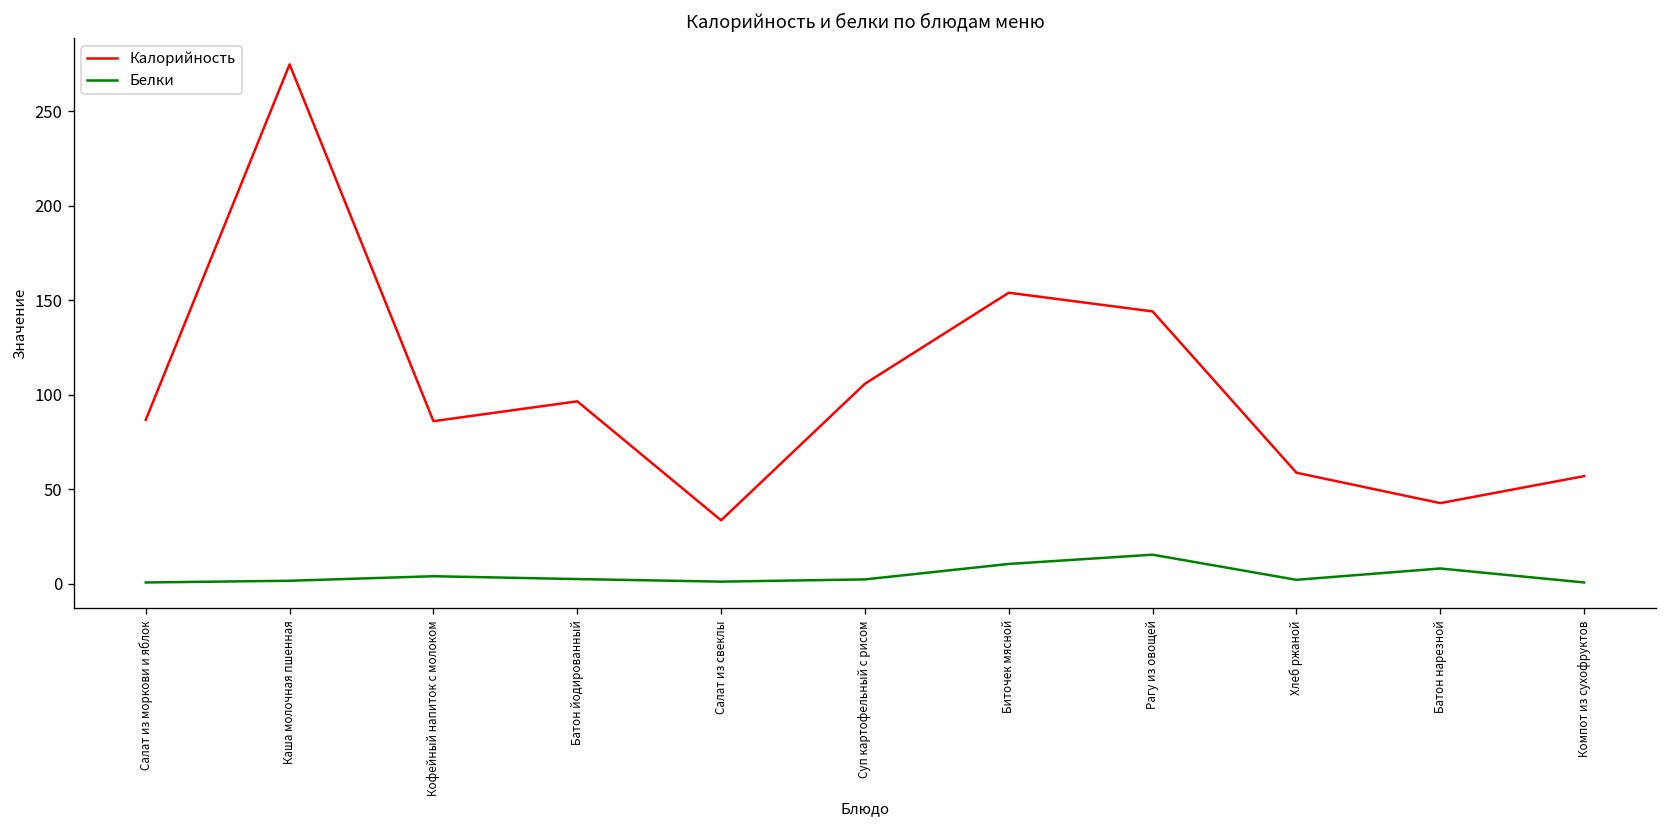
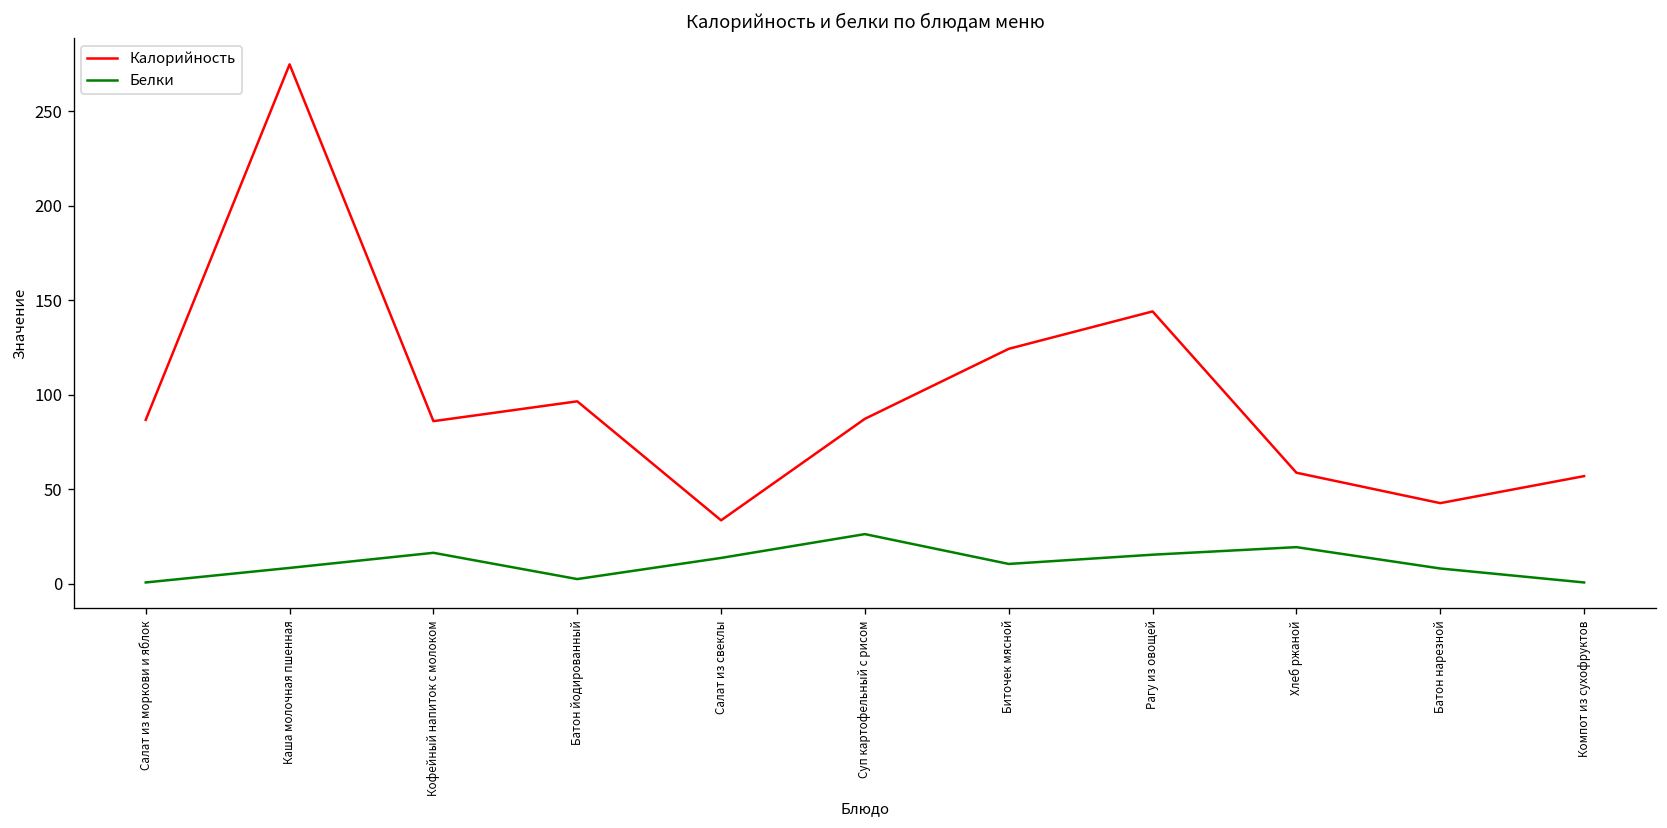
Белки, Каша молочная пшенная: 2 -> 8
Белки, Кофейный напиток с молоком: 4 -> 16
Белки, Салат из свеклы: 1 -> 14
Калорийность, Суп картофельный с рисом: 106 -> 87
Белки, Суп картофельный с рисом: 2 -> 26
Калорийность, Биточек мясной: 154 -> 124
Белки, Хлеб ржаной: 2 -> 19
